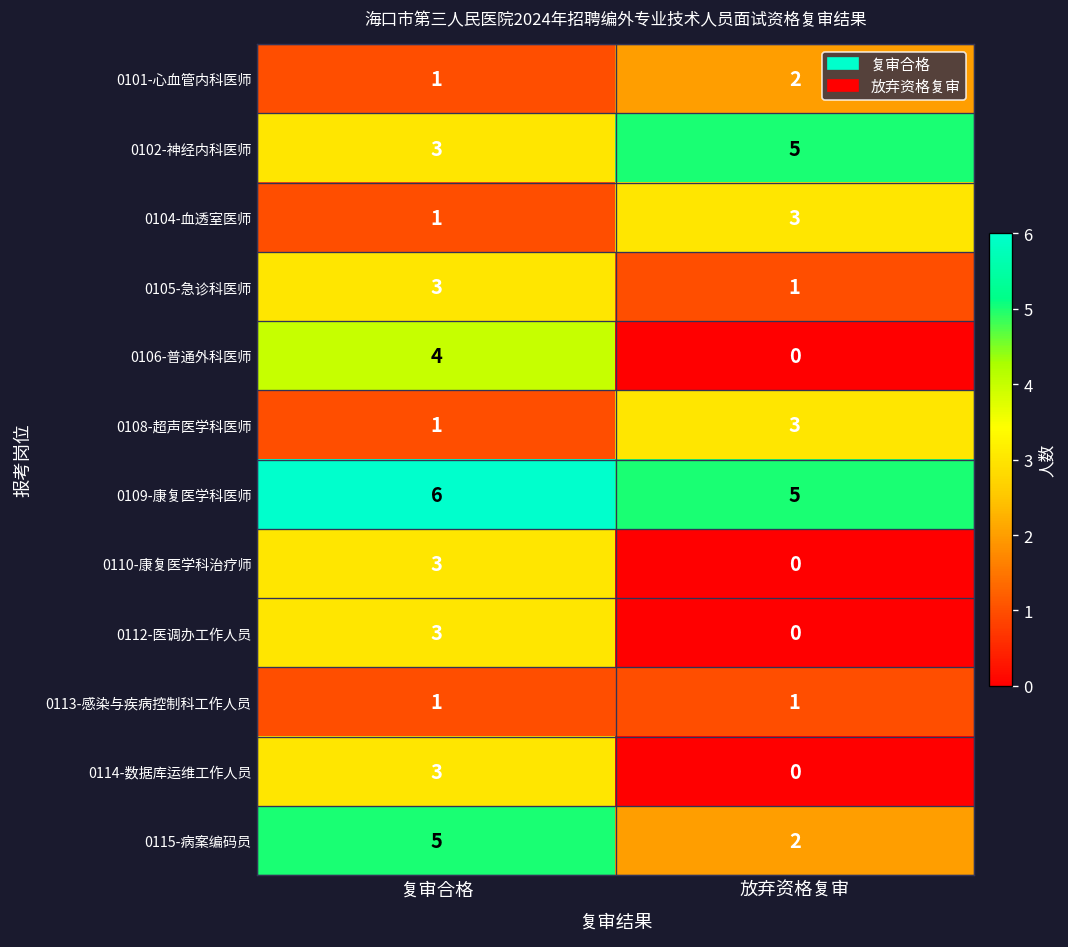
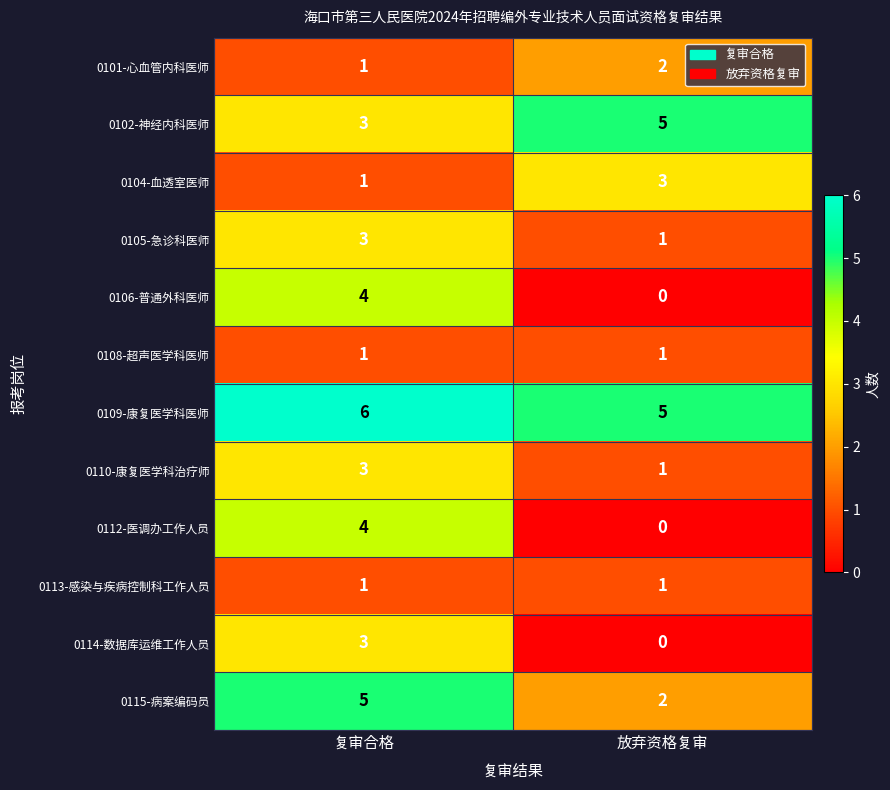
0108-超声医学科医师, 放弃资格复审: 3 -> 1
0110-康复医学科治疗师, 放弃资格复审: 0 -> 1
0112-医调办工作人员, 复审合格: 3 -> 4
